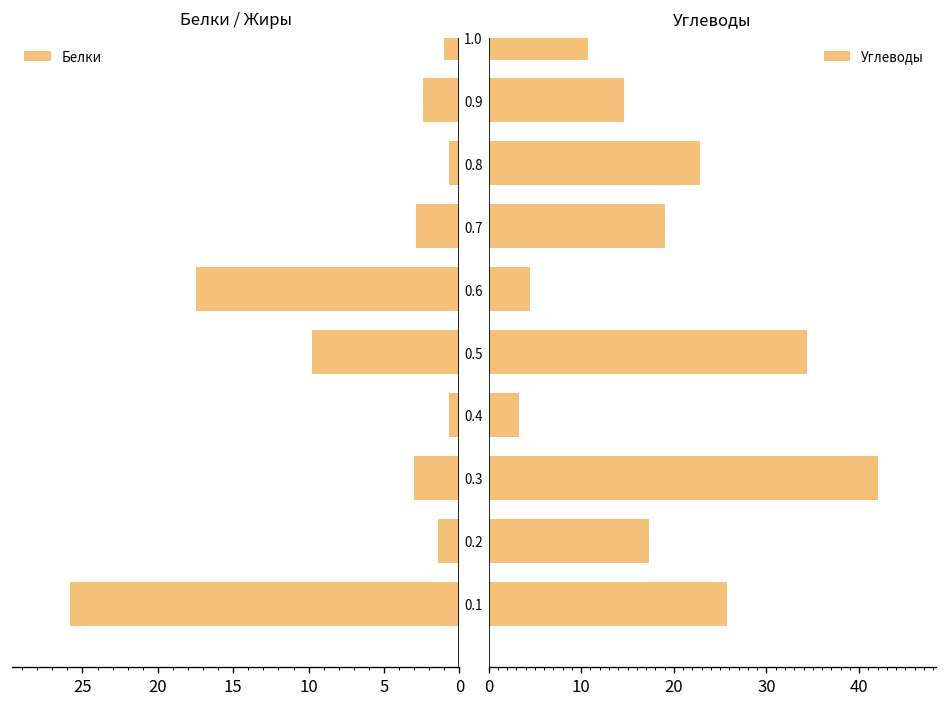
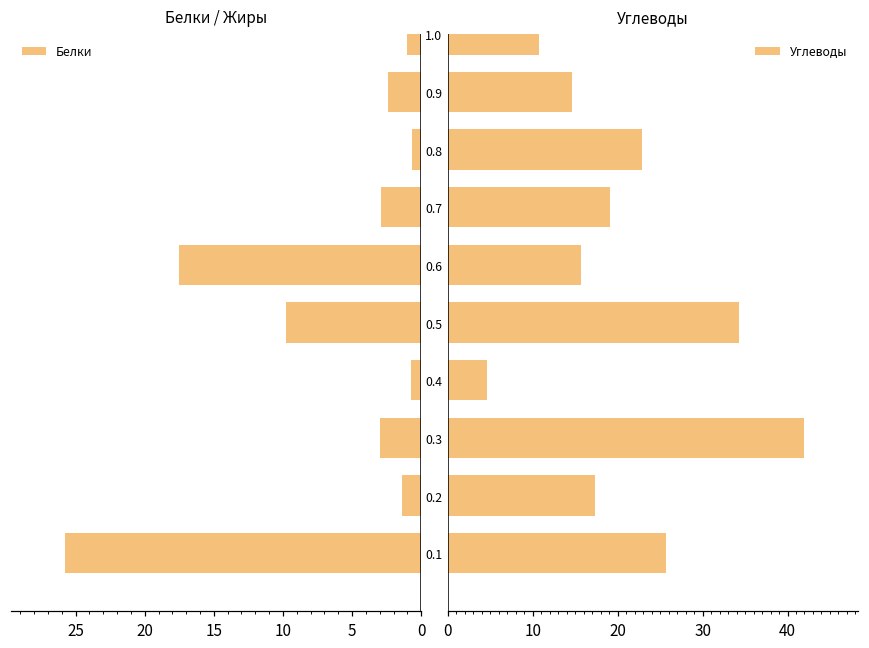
Углеводы, 0.6: 5 -> 16
Углеводы, 0.4: 3 -> 5
